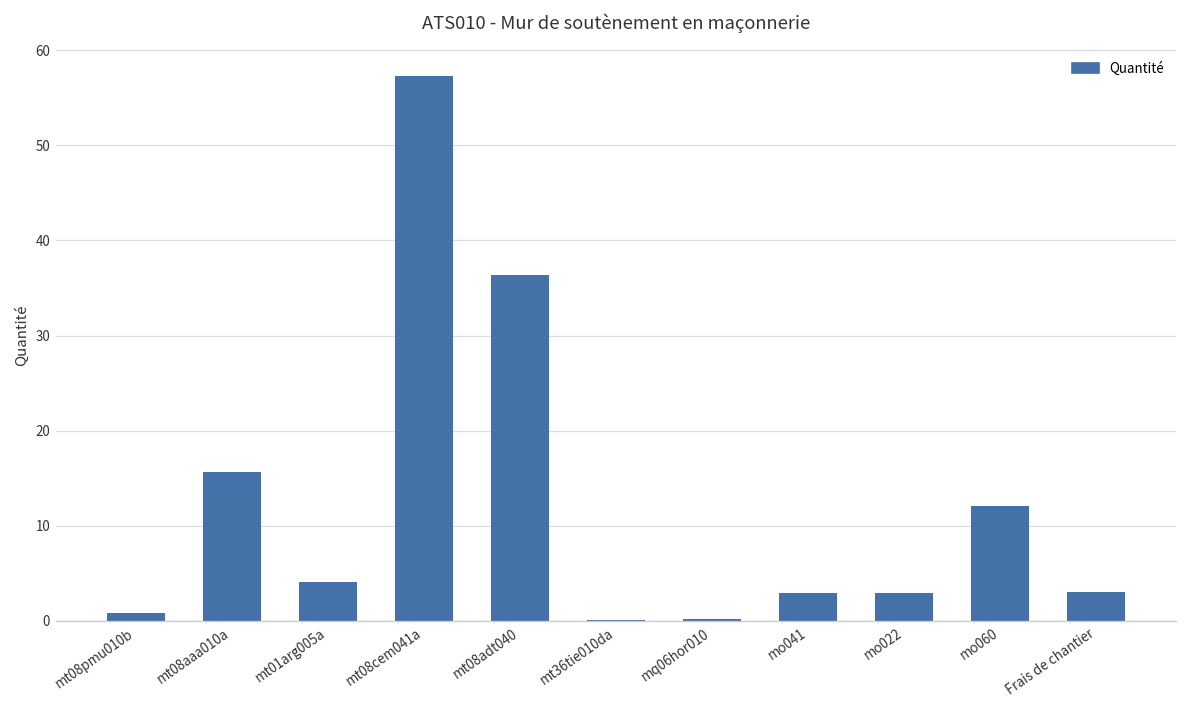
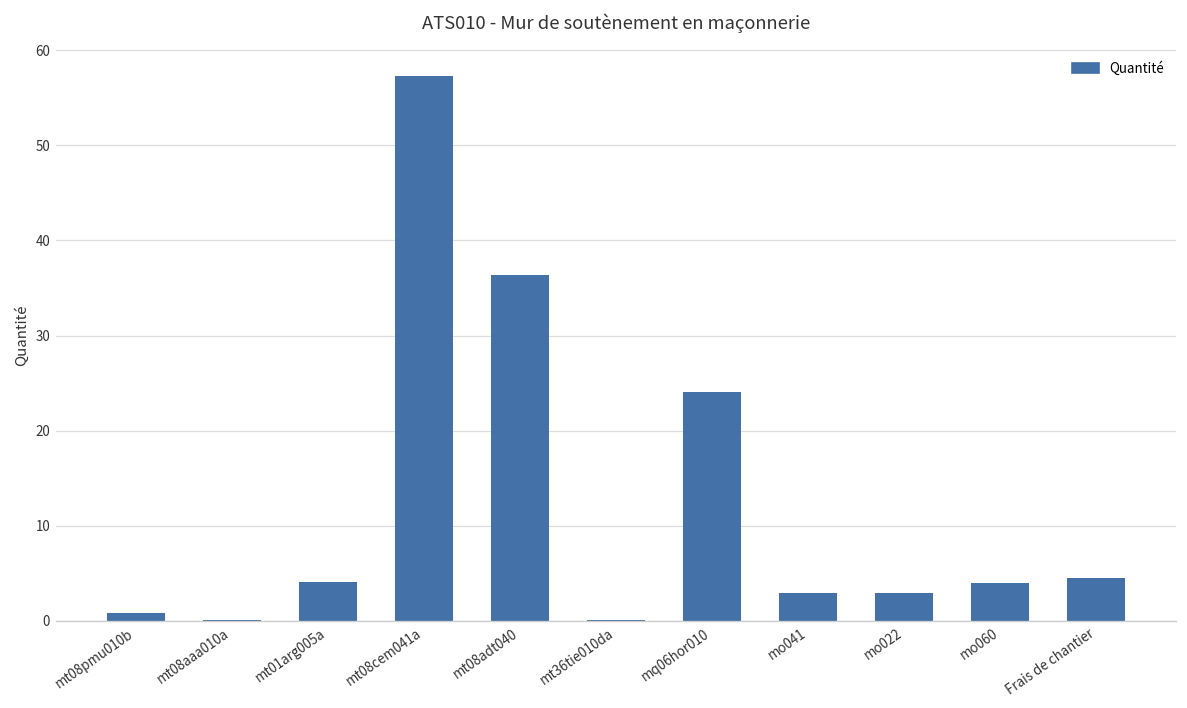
mt08aaa010a: 16 -> 0
mq06hor010: 0 -> 24
mo060: 12 -> 4
Frais de chantier: 3 -> 5
